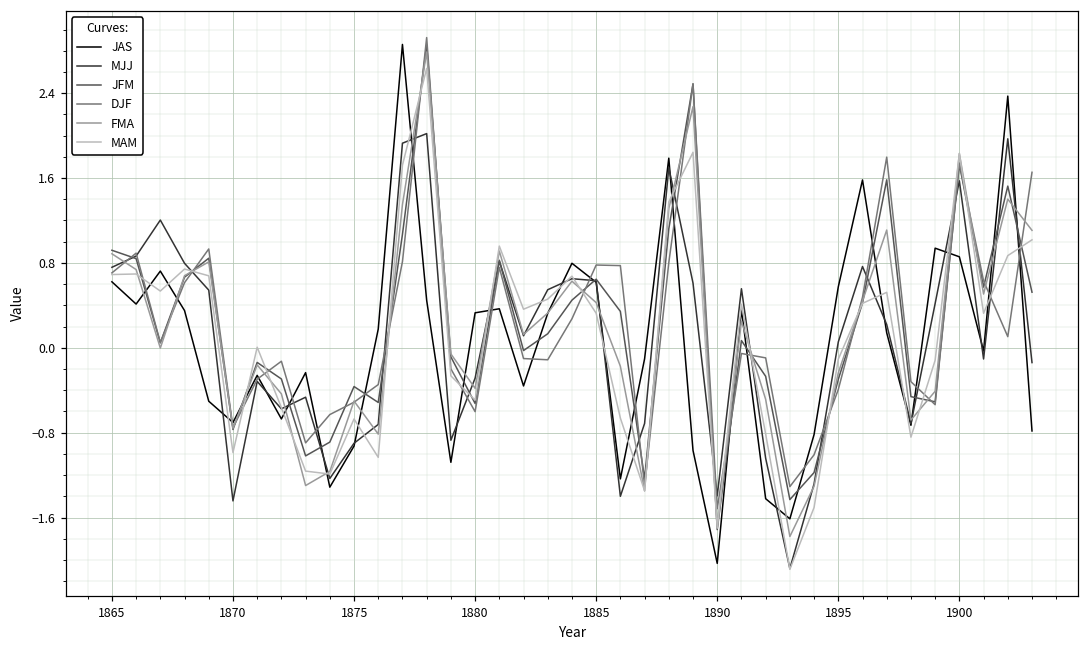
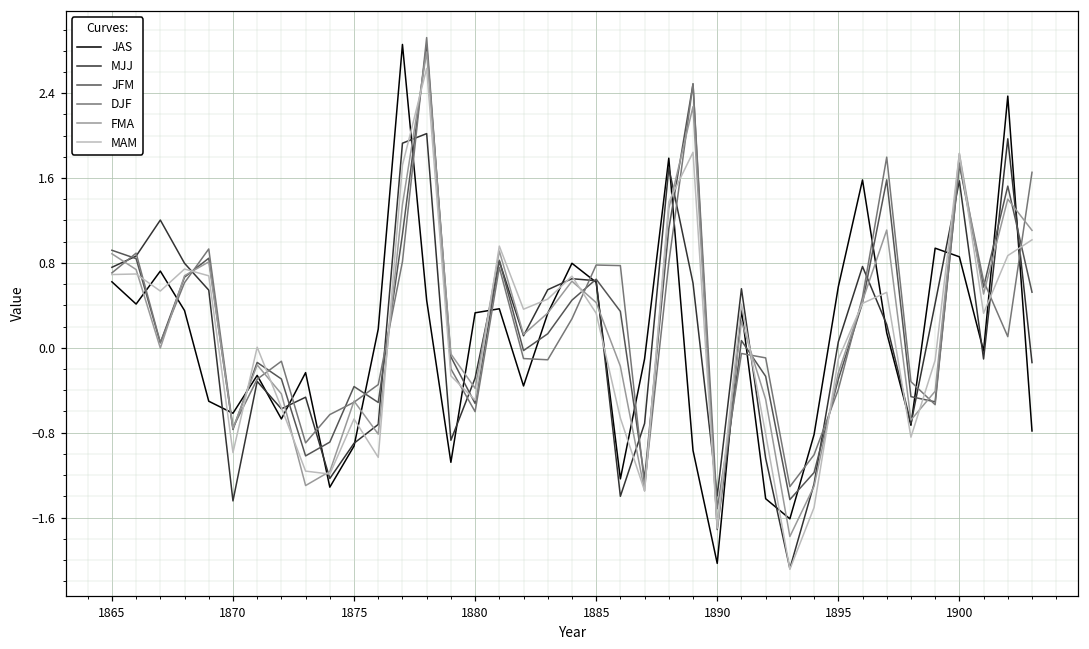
JAS, 1870: -0.7 -> -0.6
